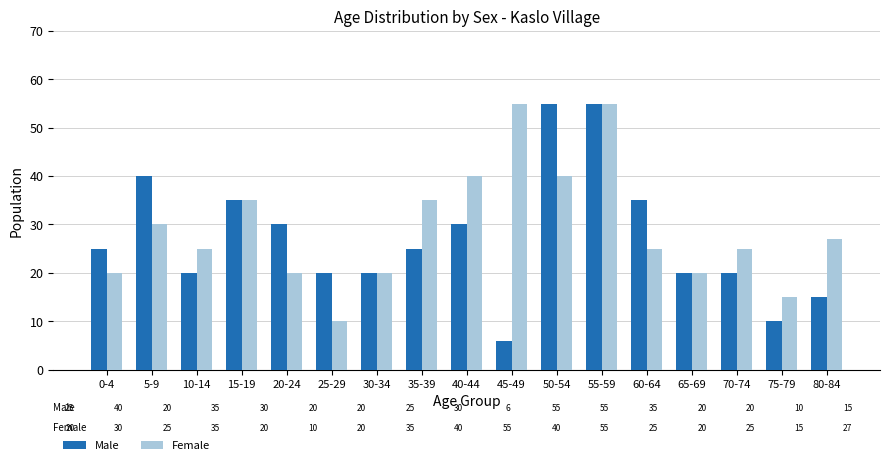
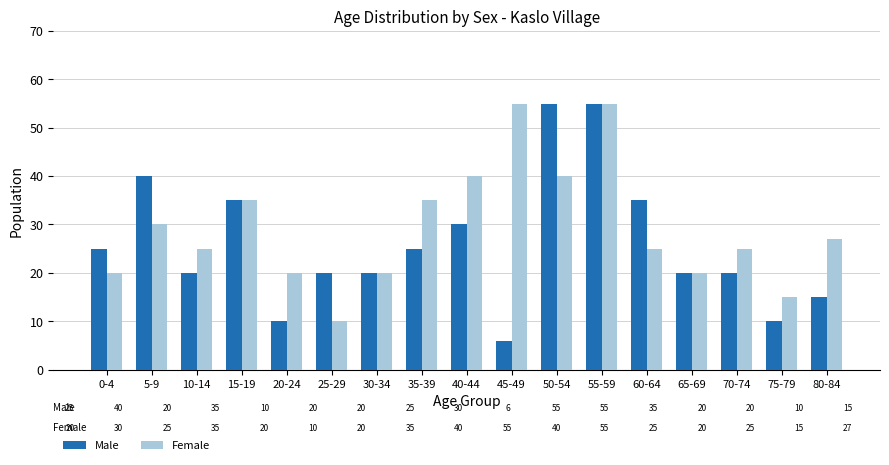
Male, 20-24: 30 -> 10
